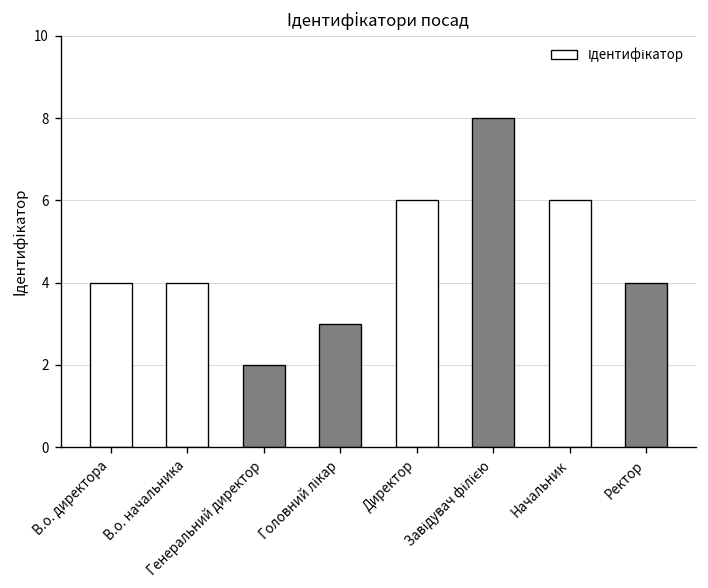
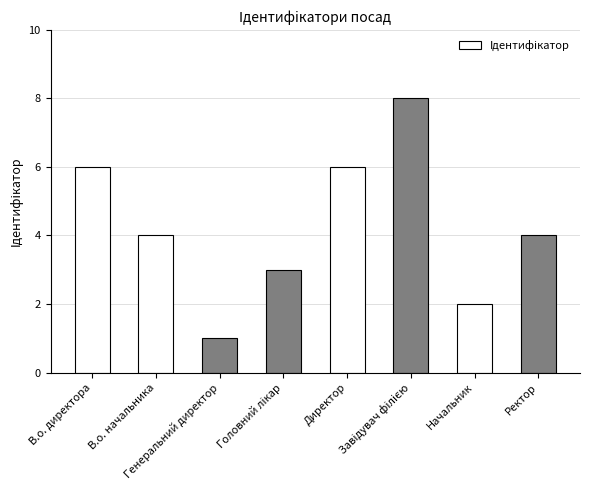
В.о. директора: 4 -> 6
Генеральний директор: 2 -> 1
Начальник: 6 -> 2
